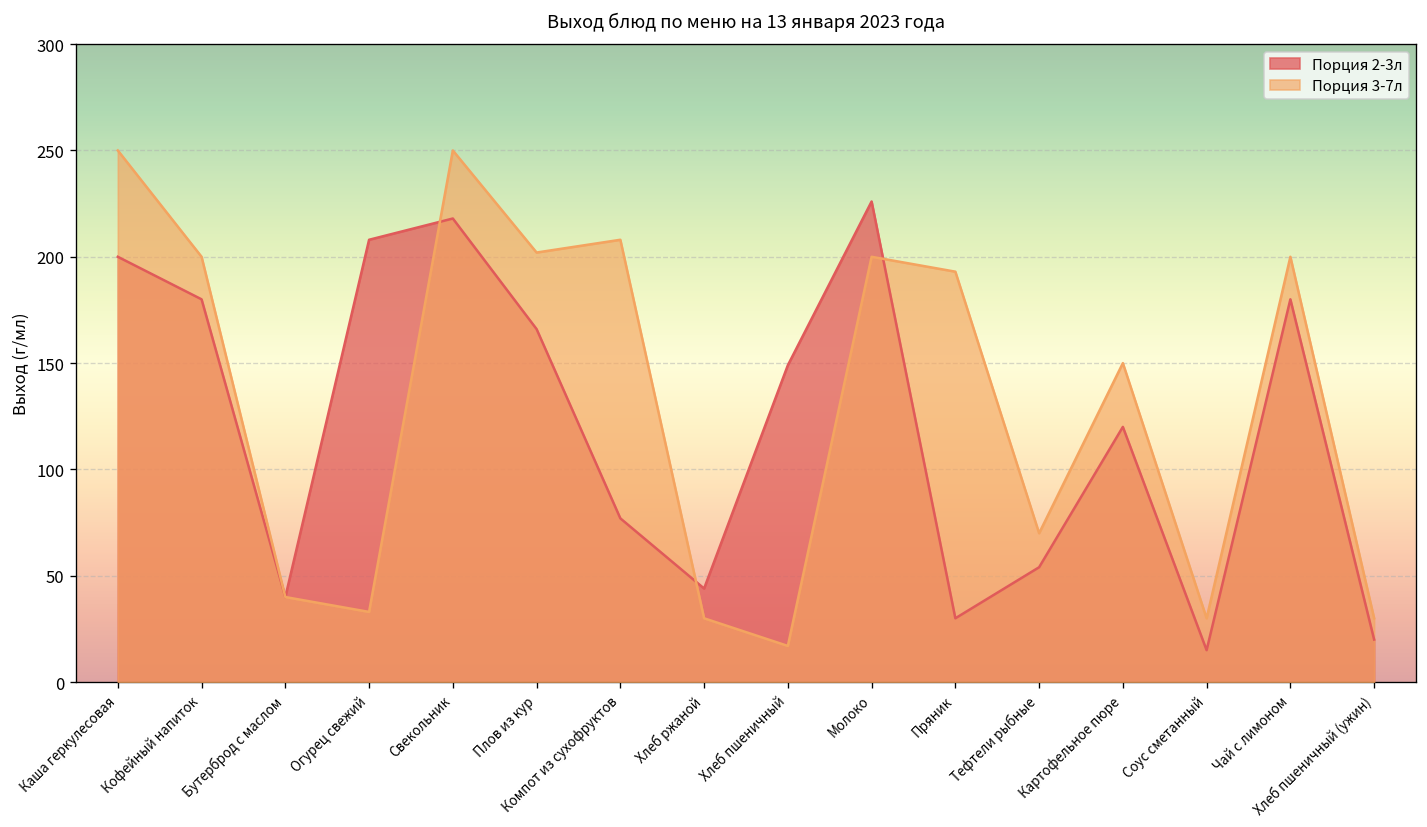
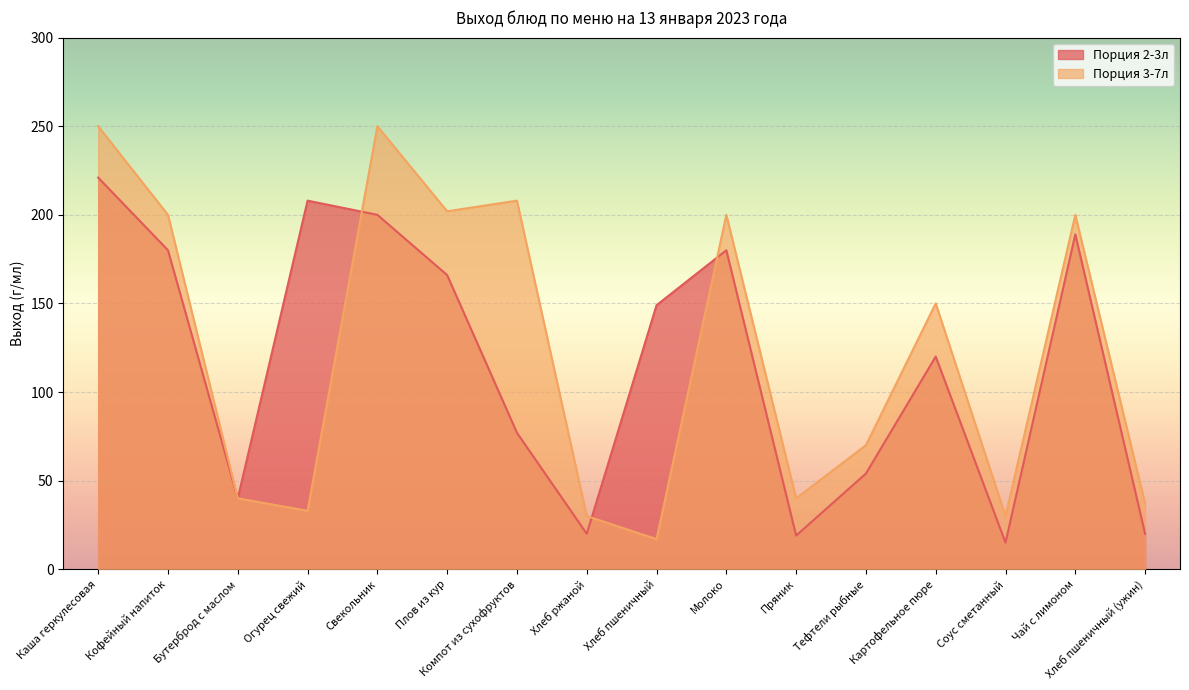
Порция 2-3л, Каша геркулесовая: 200 -> 221
Порция 2-3л, Свекольник: 218 -> 200
Порция 2-3л, Хлеб ржаной: 44 -> 20
Порция 2-3л, Молоко: 226 -> 180
Порция 2-3л, Пряник: 30 -> 19
Порция 3-7л, Пряник: 193 -> 40
Порция 2-3л, Чай с лимоном: 180 -> 189
Порция 3-7л, Хлеб пшеничный (ужин): 30 -> 37
